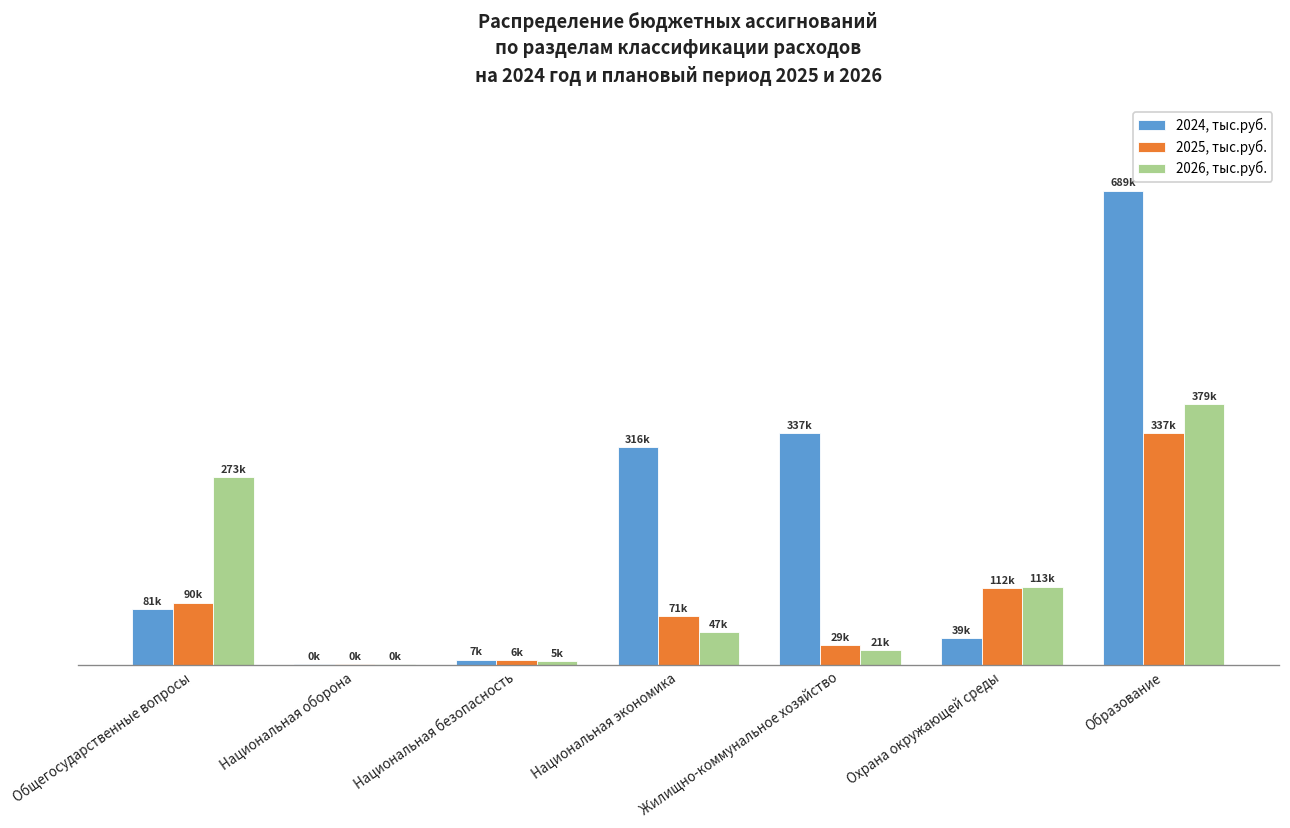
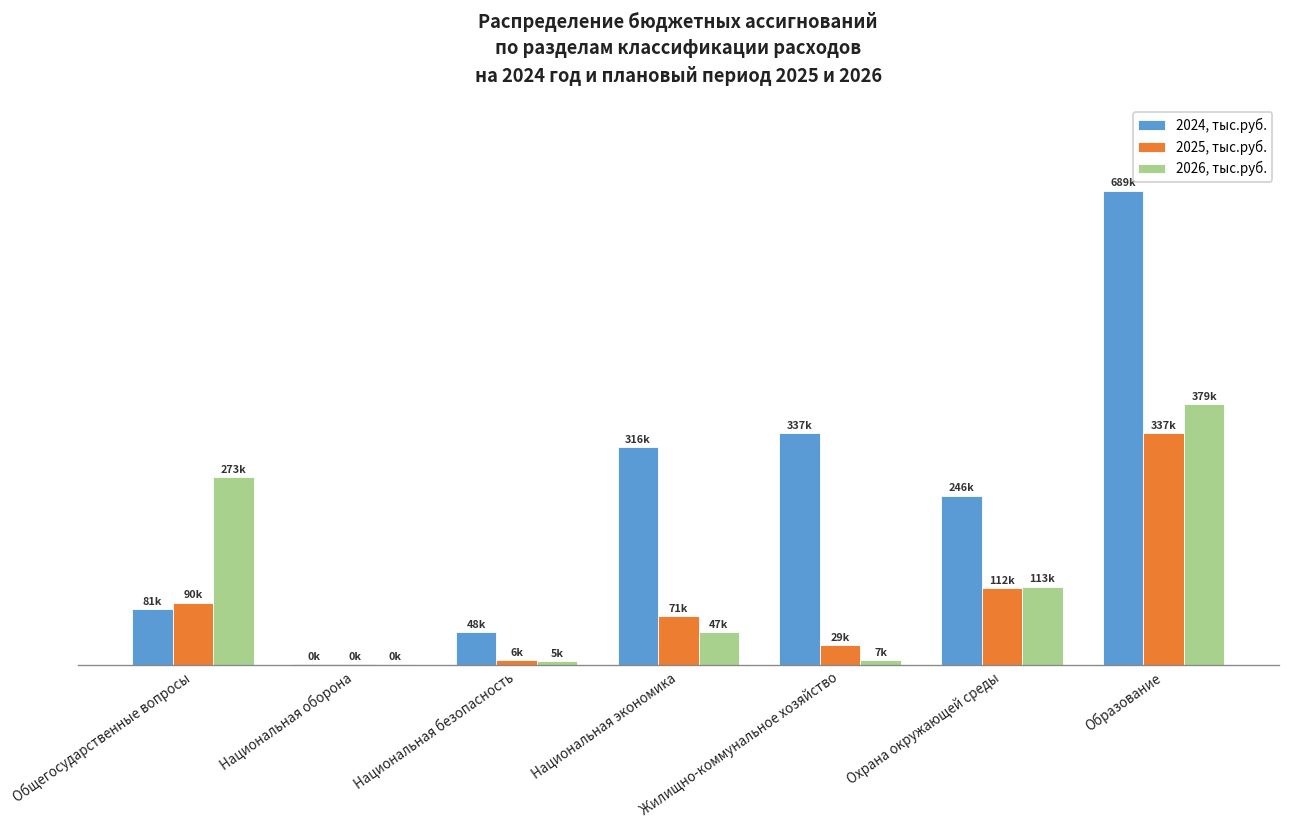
2024, тыс.руб., Национальная безопасность: 7k -> 48k
2026, тыс.руб., Жилищно-коммунальное хозяйство: 21k -> 7k
2024, тыс.руб., Охрана окружающей среды: 39k -> 246k
